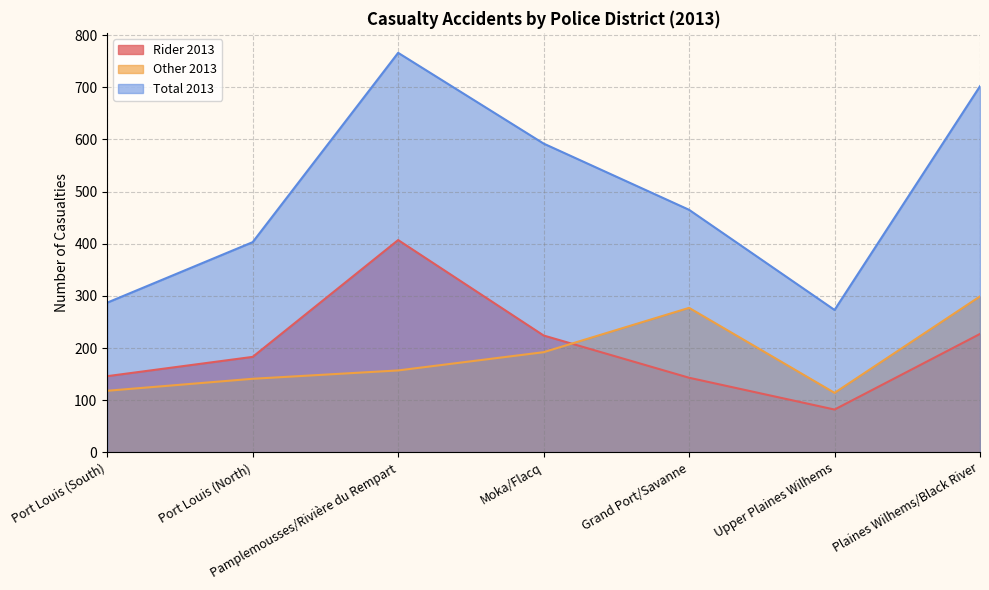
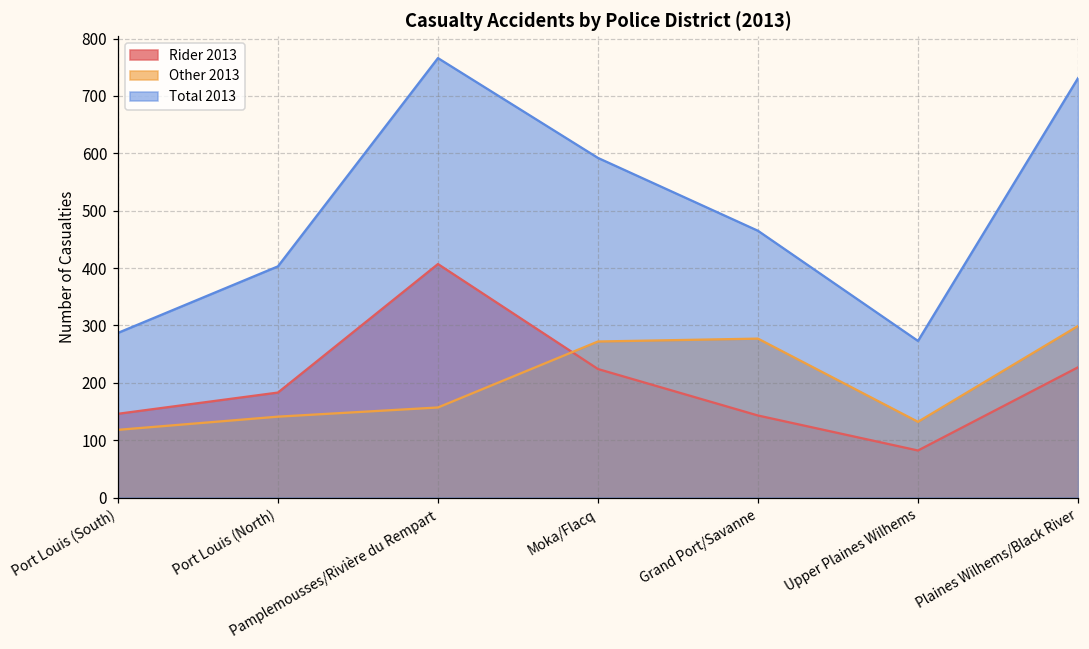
Other 2013, Moka/Flacq: 190 -> 270
Other 2013, Upper Plaines Wilhems: 110 -> 130
Total 2013, Plaines Wilhems/Black River: 700 -> 730
